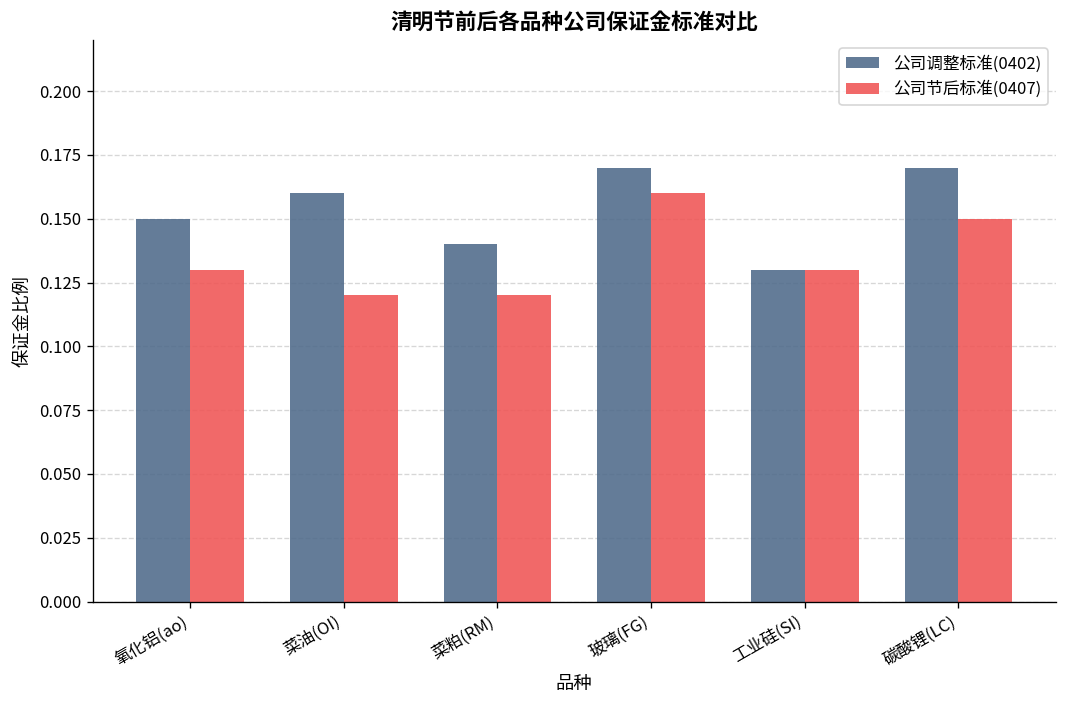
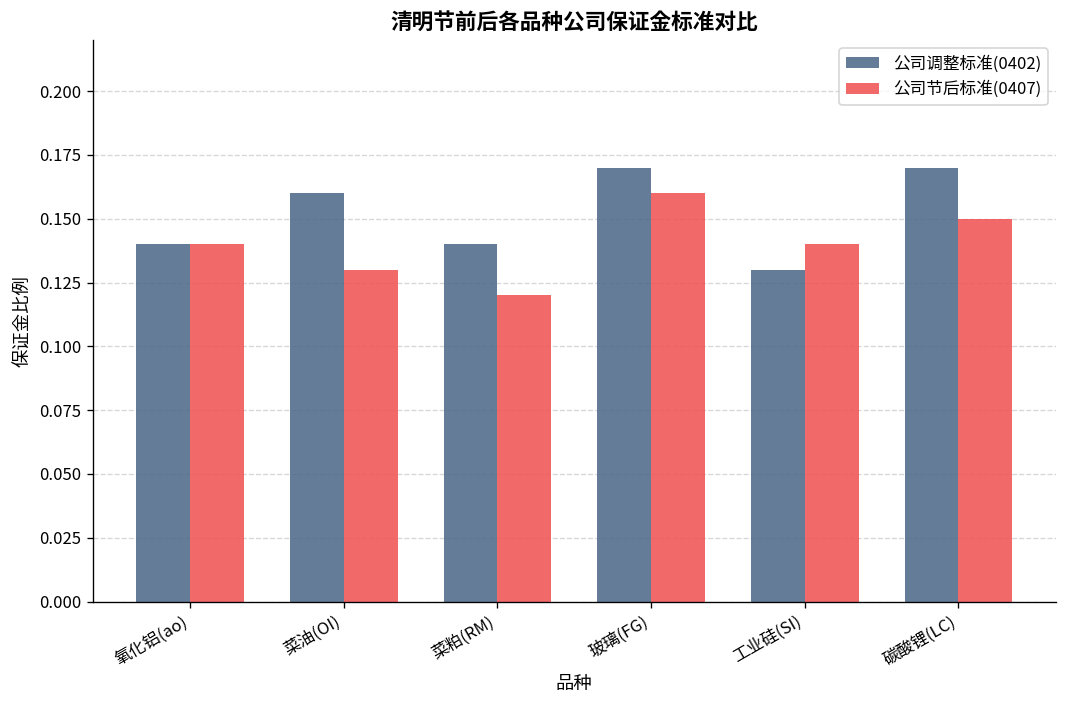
公司调整标准(0402), 氧化铝(ao): 0.15 -> 0.14
公司节后标准(0407), 氧化铝(ao): 0.13 -> 0.14
公司节后标准(0407), 菜油(OI): 0.12 -> 0.13
公司节后标准(0407), 工业硅(SI): 0.13 -> 0.14
